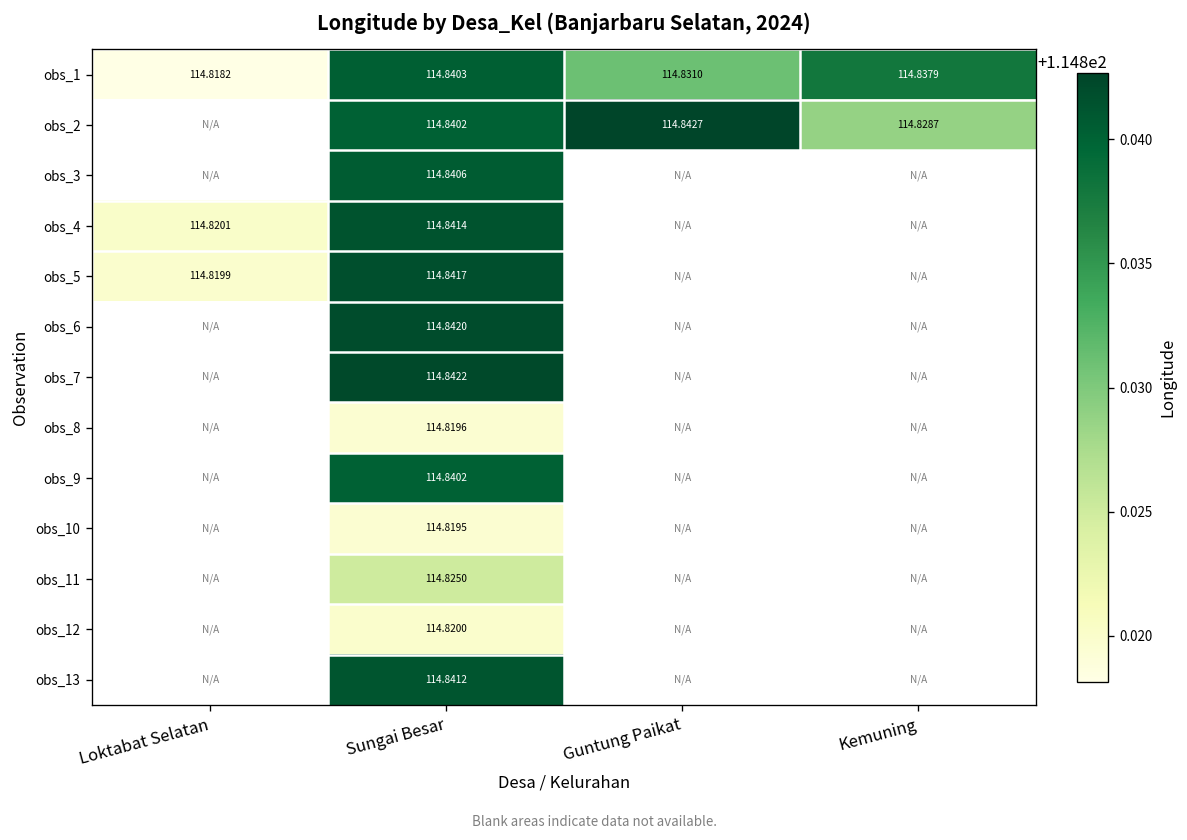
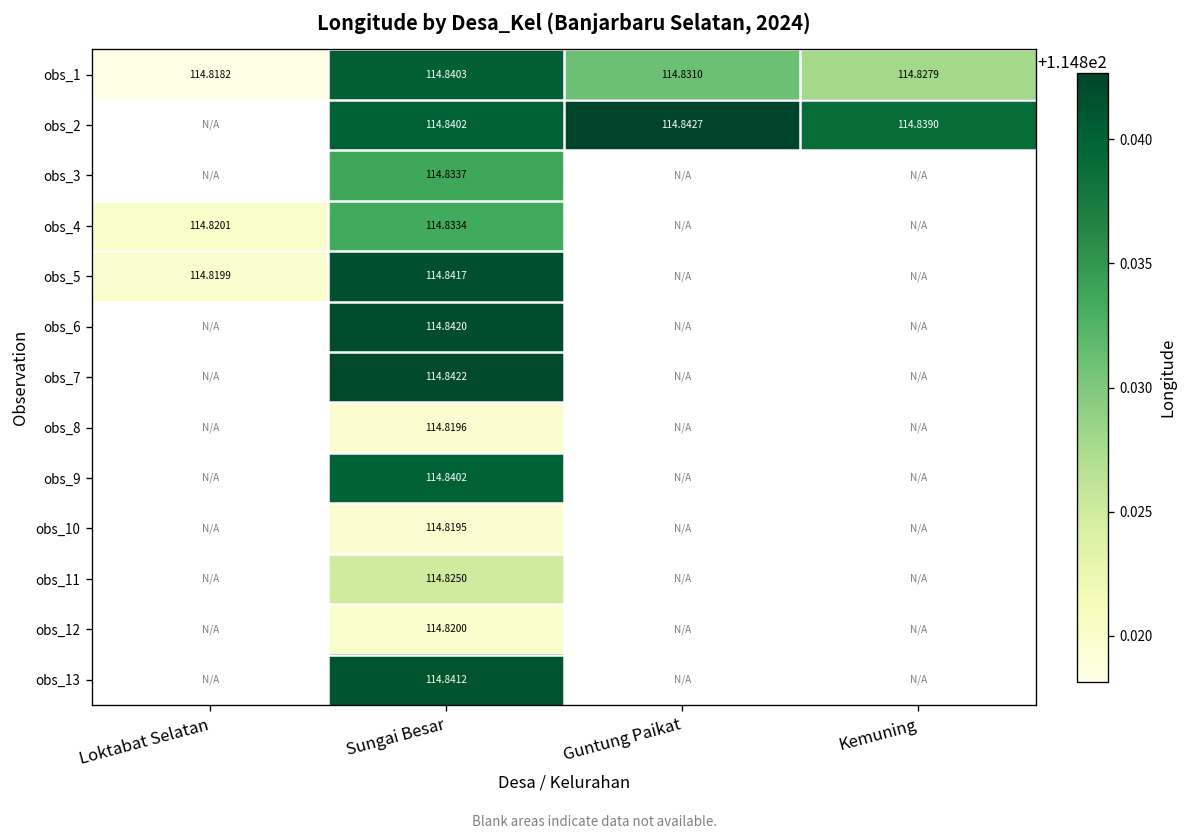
obs_1, Kemuning: 114.8379 -> 114.8279
obs_2, Kemuning: 114.8287 -> 114.8390
obs_3, Sungai Besar: 114.8406 -> 114.8337
obs_4, Sungai Besar: 114.8414 -> 114.8334
